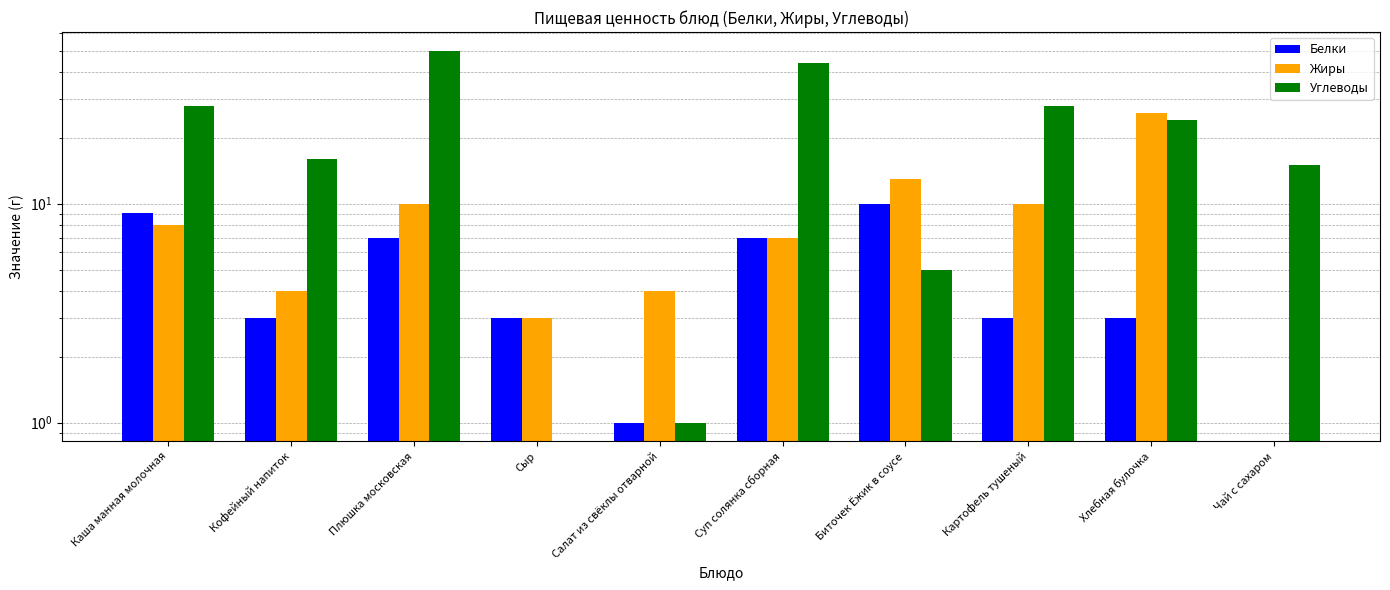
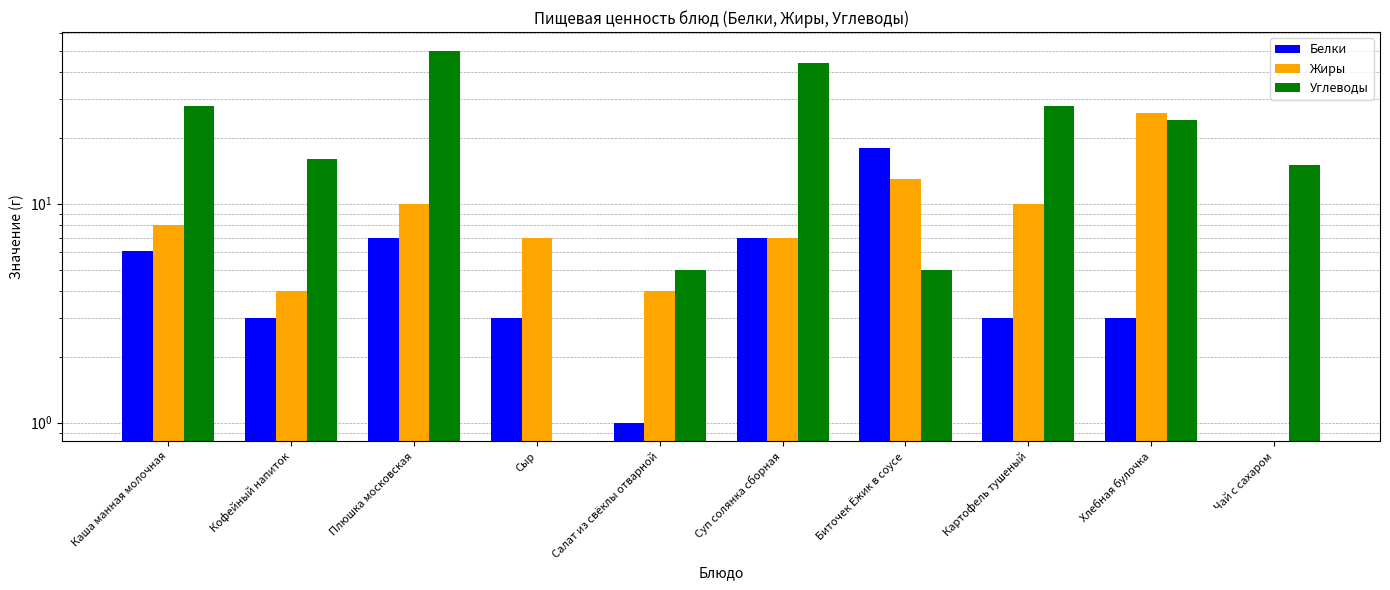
Белки, Каша манная молочная: 9.0 -> 6.1
Жиры, Сыр: 3 -> 7
Углеводы, Салат из свёклы отварной: 1 -> 5
Белки, Биточек Ёжик в соусе: 10 -> 18
